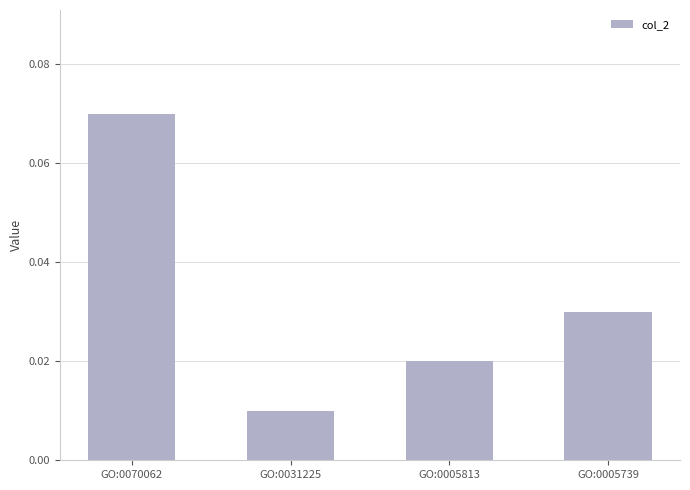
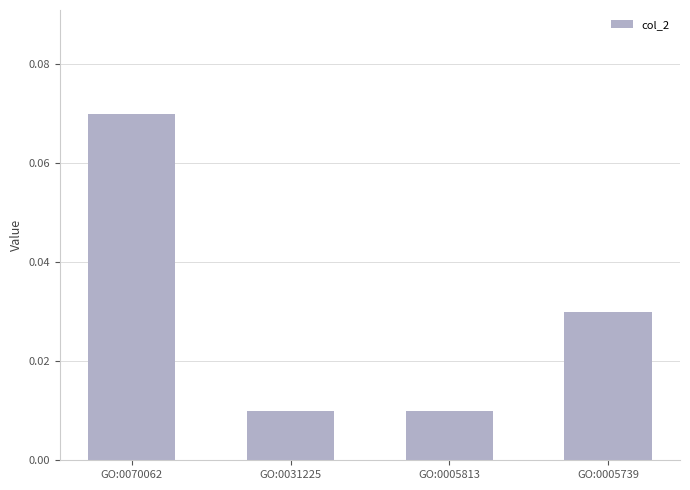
GO:0005813: 0.02 -> 0.01
